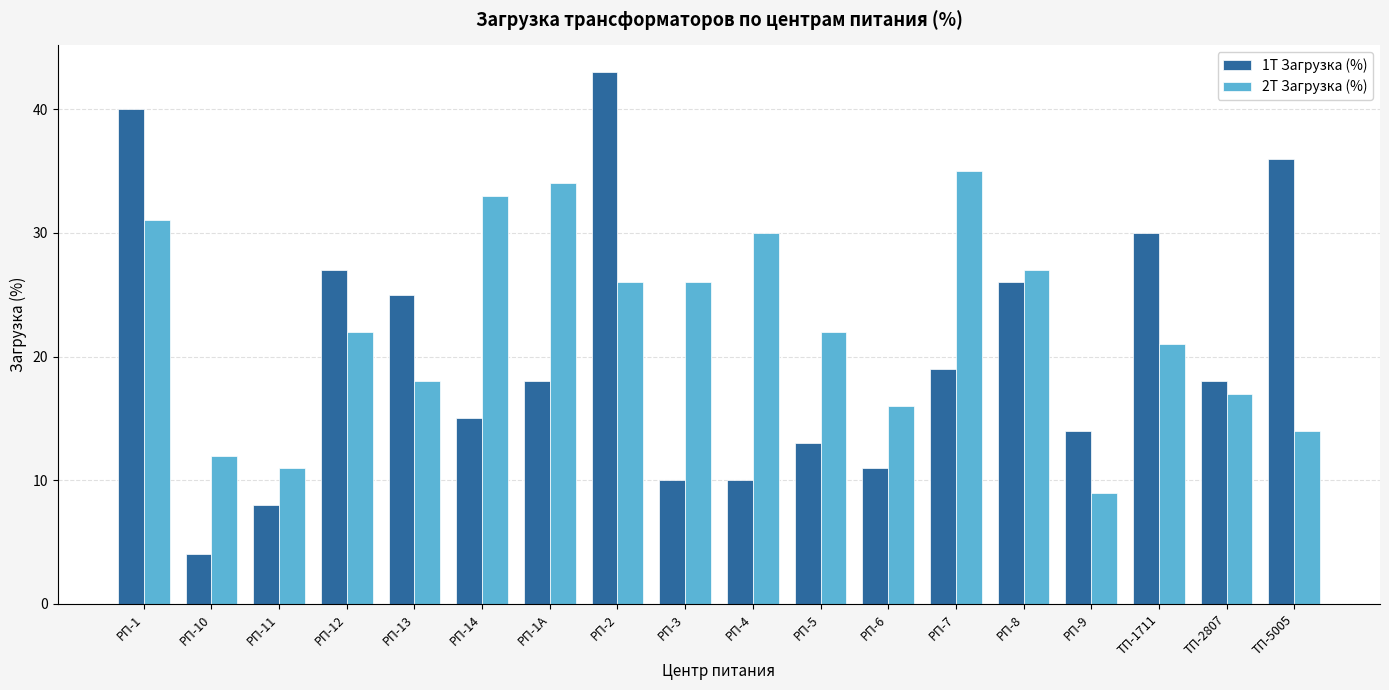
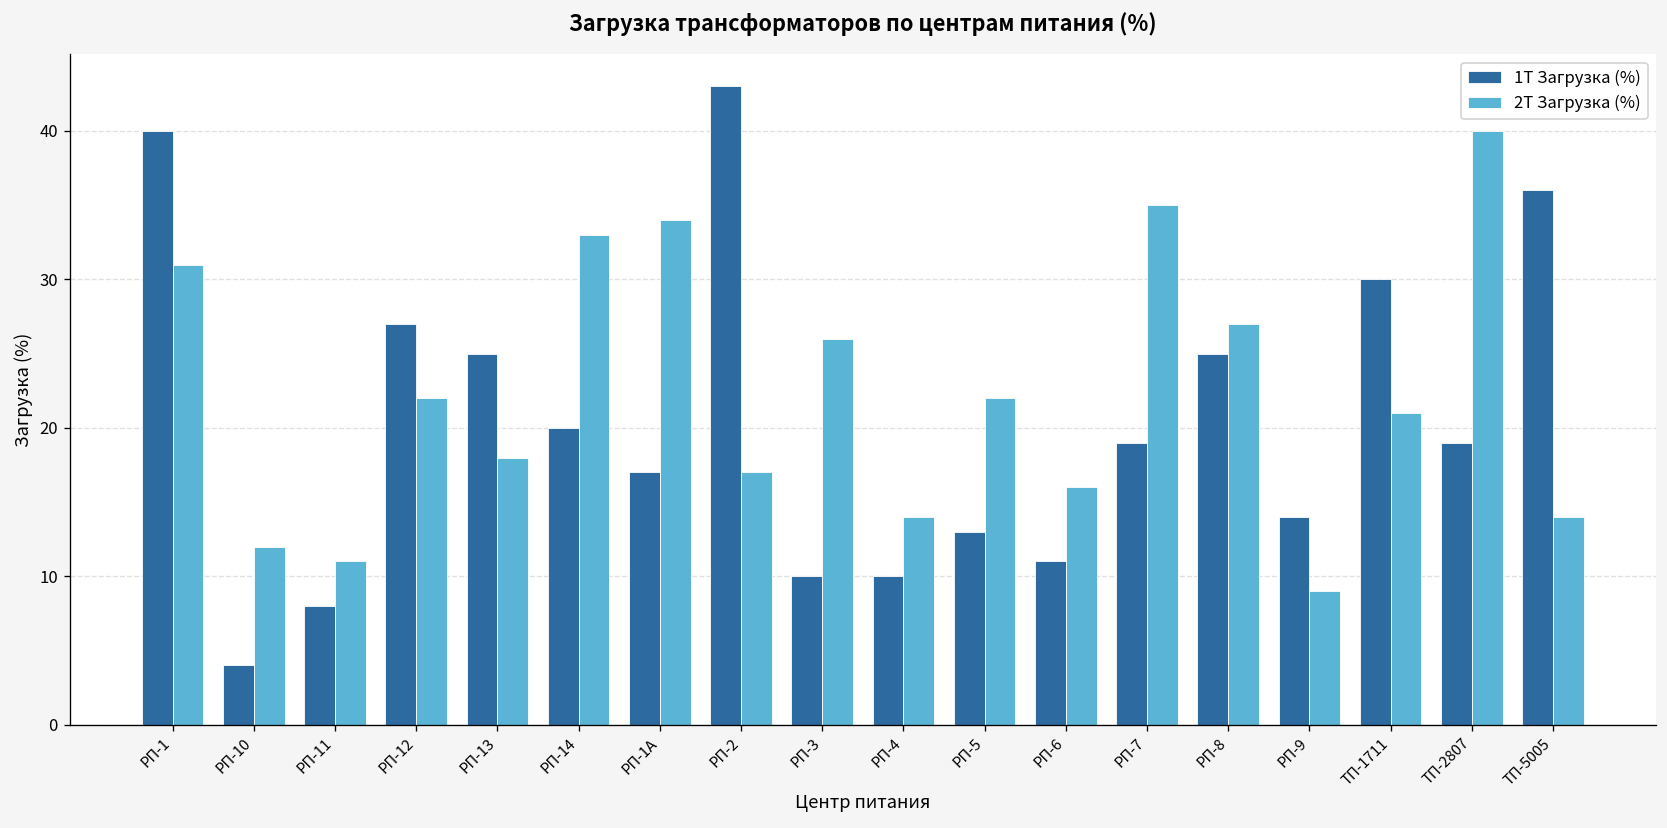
1Т Загрузка (%), РП-14: 15 -> 20
1Т Загрузка (%), РП-1А: 18 -> 17
2Т Загрузка (%), РП-2: 26 -> 17
2Т Загрузка (%), РП-4: 30 -> 14
1Т Загрузка (%), РП-8: 26 -> 25
1Т Загрузка (%), ТП-2807: 18 -> 19
2Т Загрузка (%), ТП-2807: 17 -> 40
